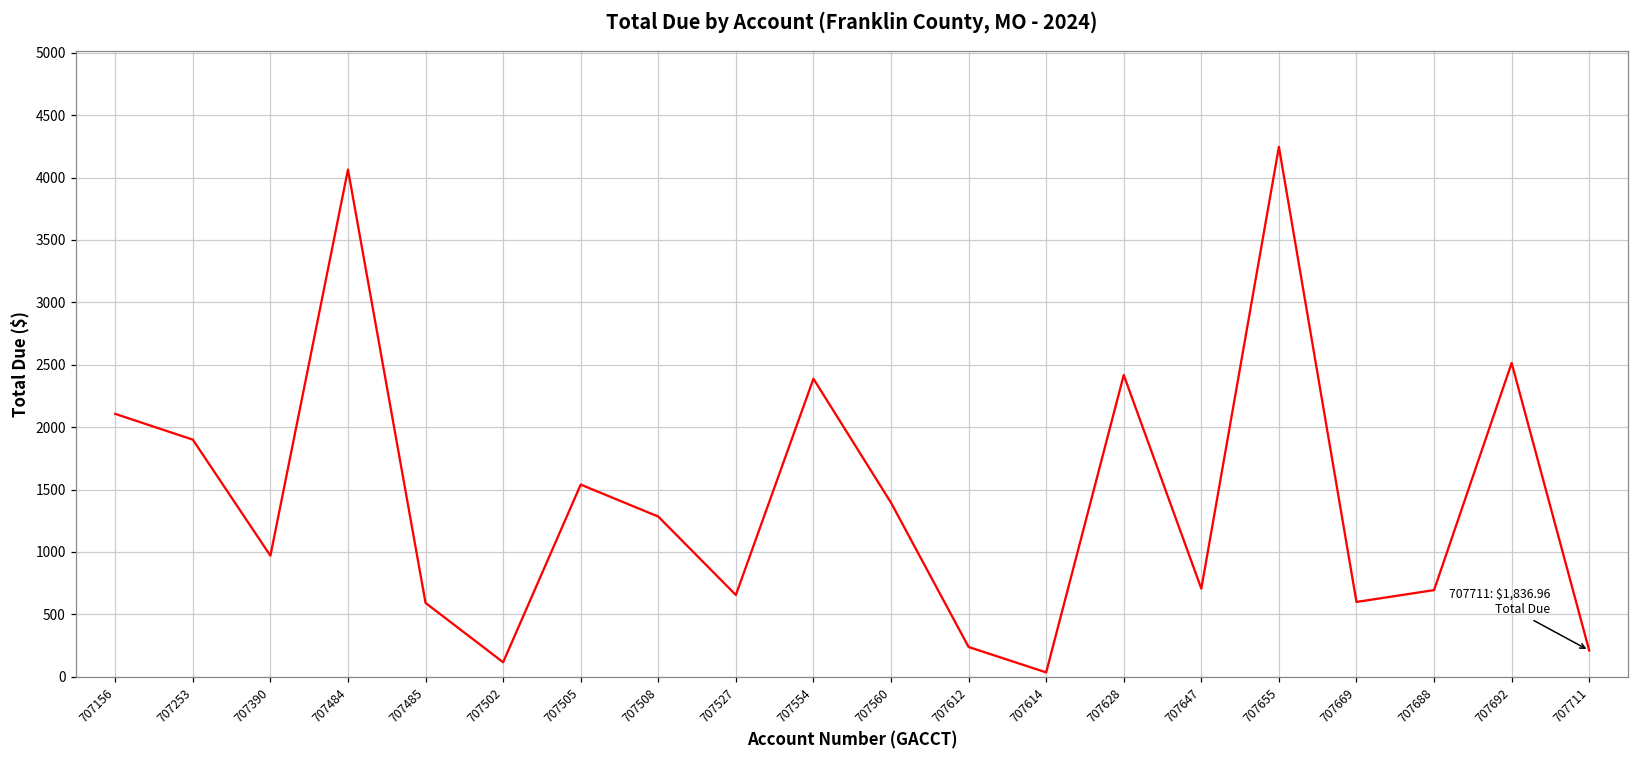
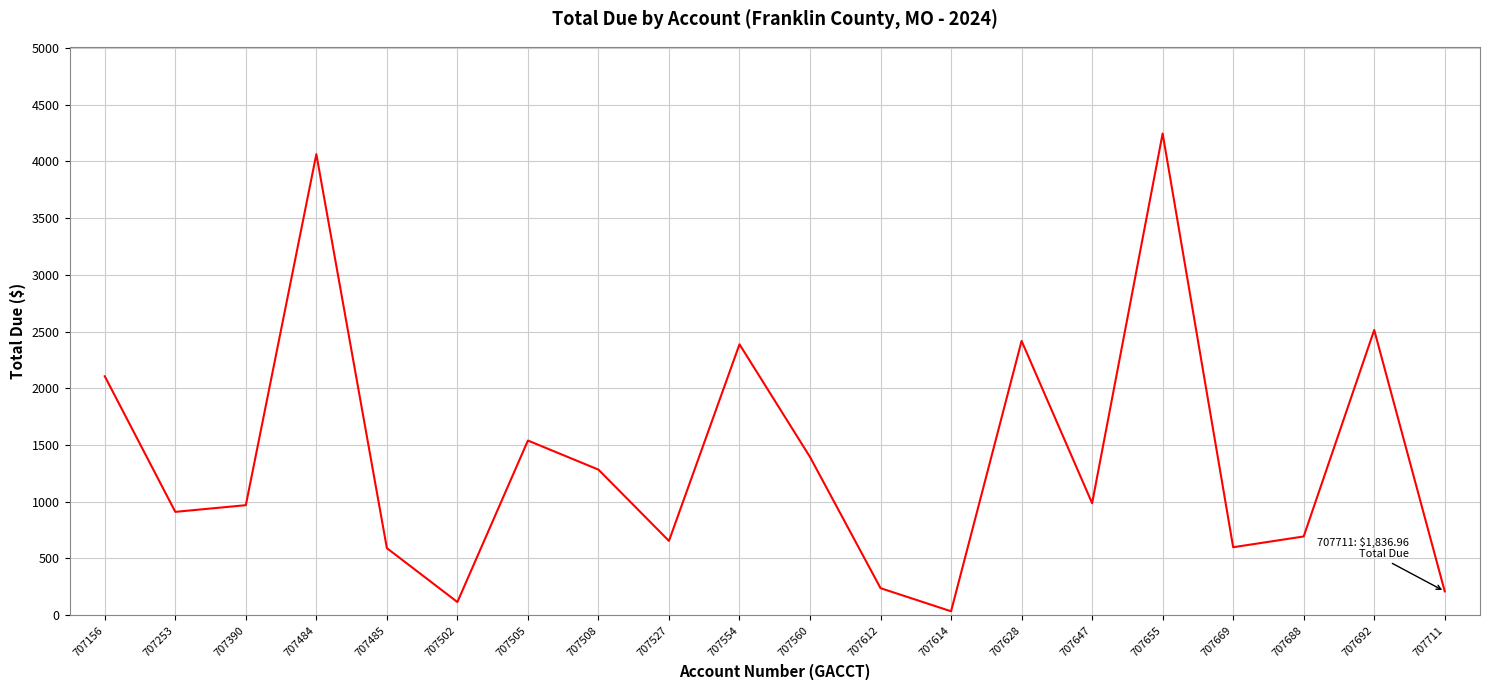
707253: 1900 -> 910
707647: 710 -> 990
